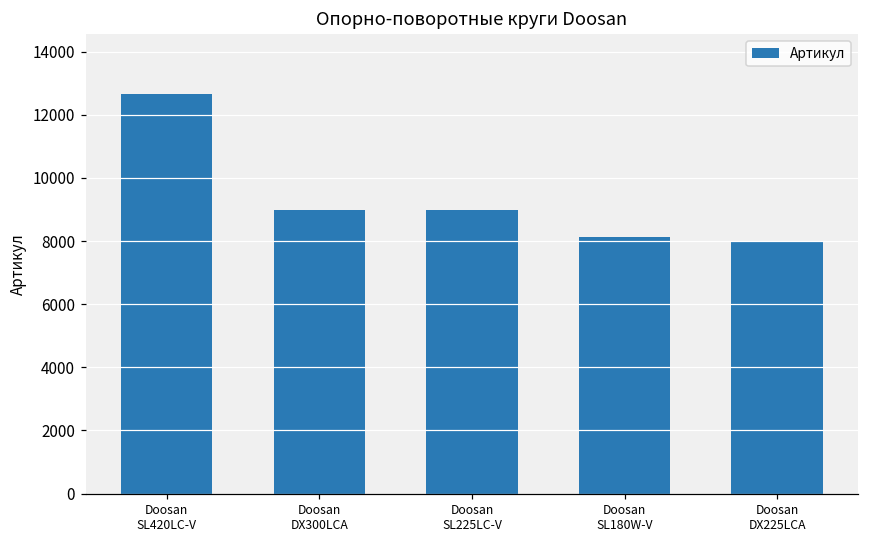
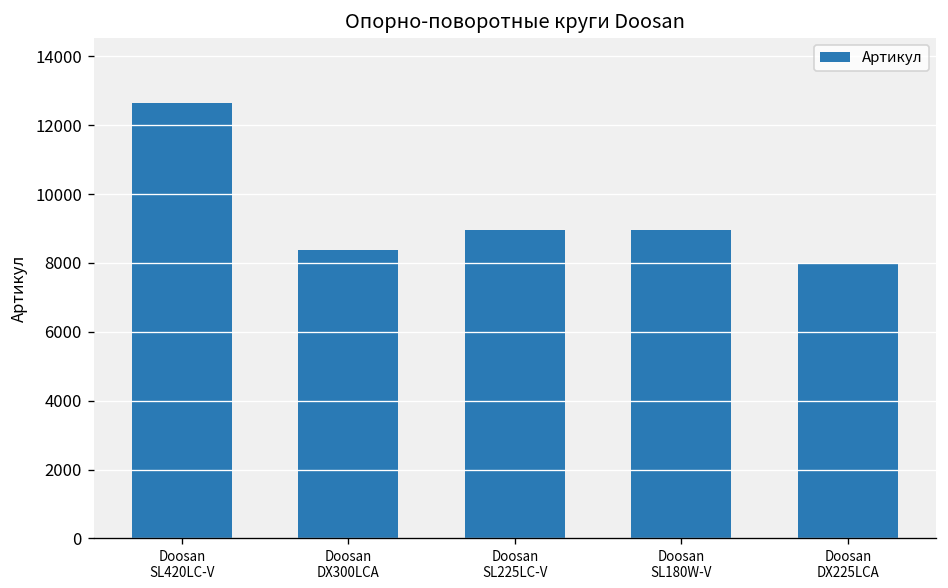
Doosan DX300LCA: 9000 -> 8400
Doosan SL180W-V: 8100 -> 9000
